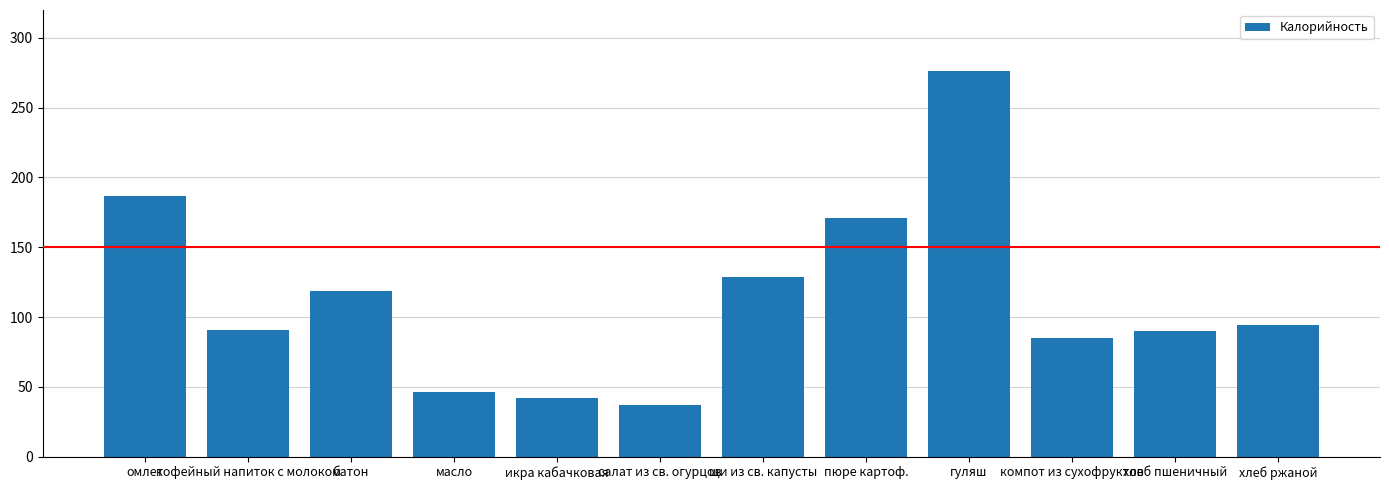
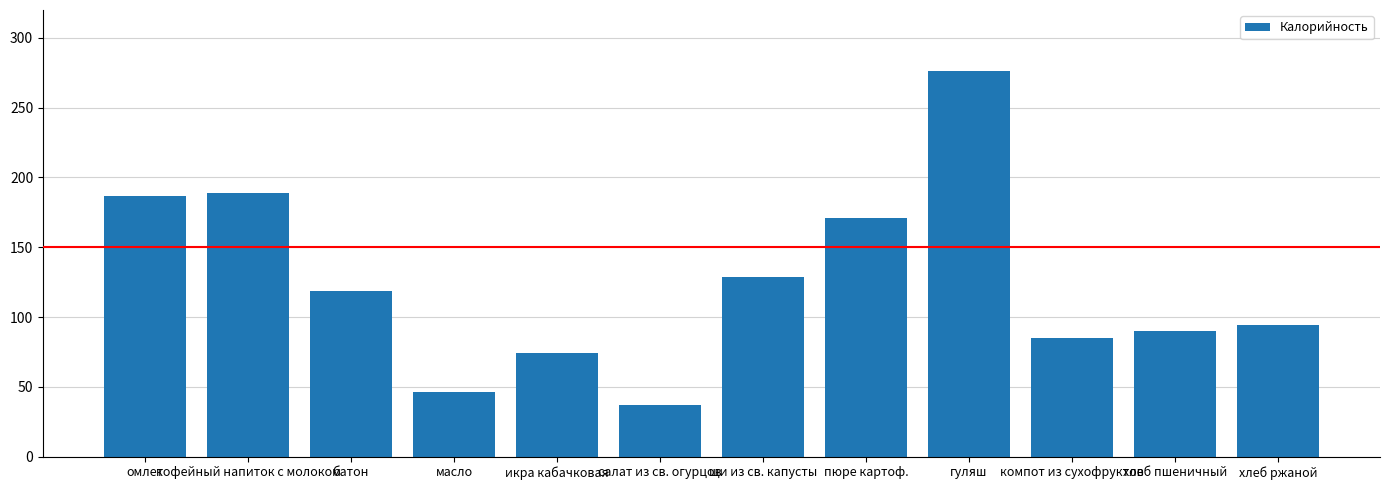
кофейный напиток с молоком: 91 -> 189
икра кабачковая: 42 -> 74
